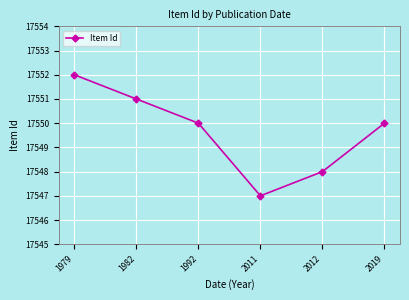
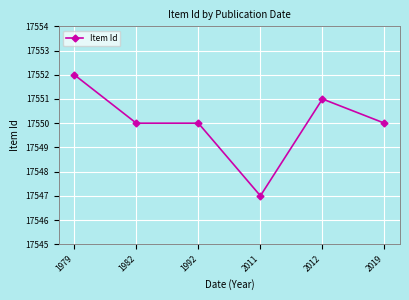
1982: 17551 -> 17550
2012: 17548 -> 17551
